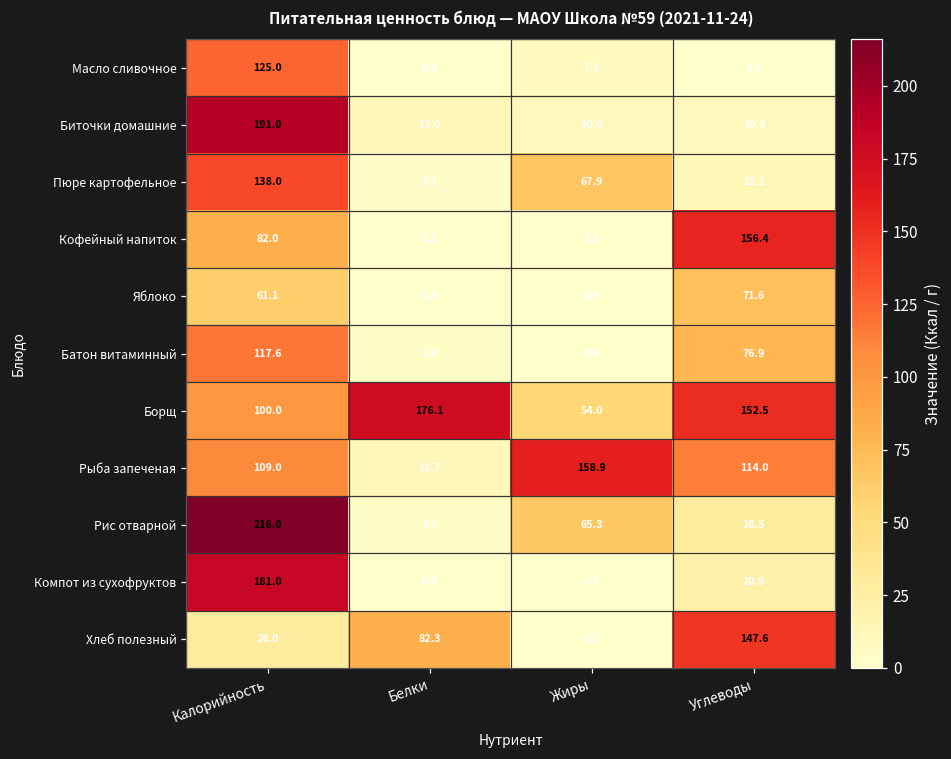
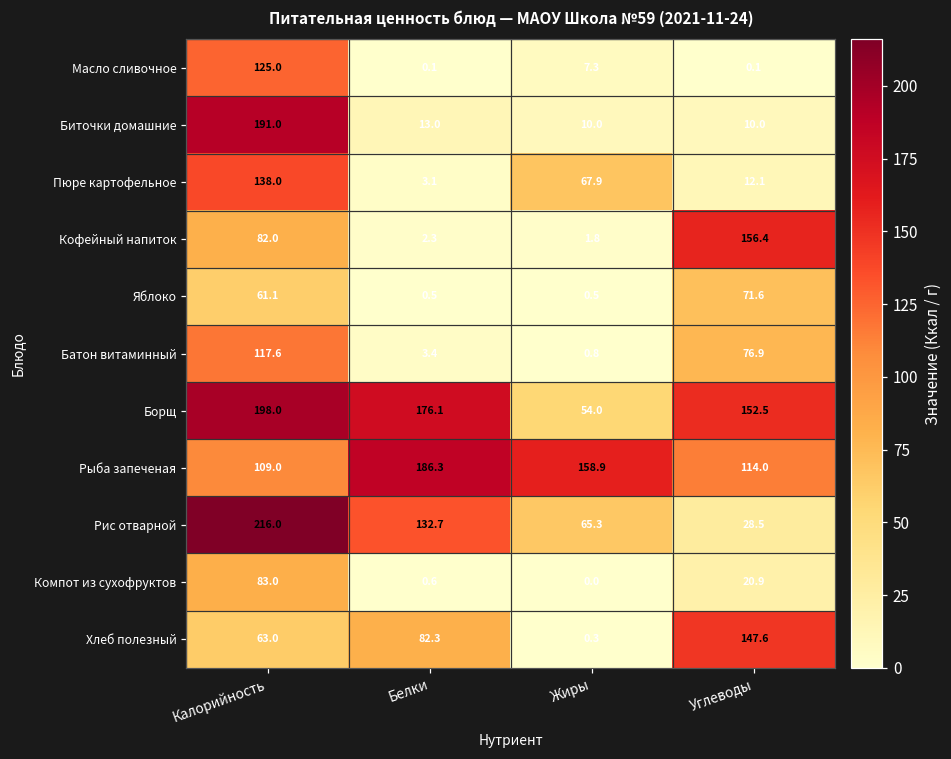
Борщ, Калорийность: 100.0 -> 198.0
Рыба запеченая, Белки: 11.7 -> 186.3
Рис отварной, Белки: 3.7 -> 132.7
Компот из сухофруктов, Калорийность: 181.0 -> 83.0
Хлеб полезный, Калорийность: 28.0 -> 63.0
